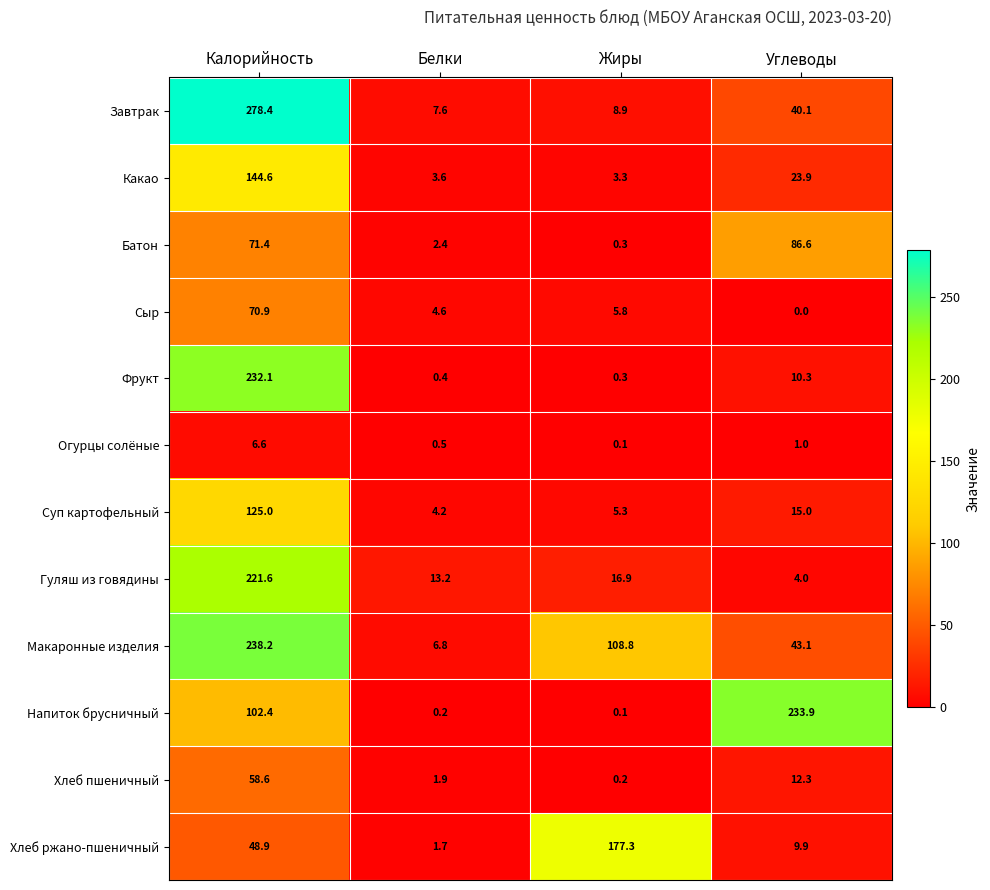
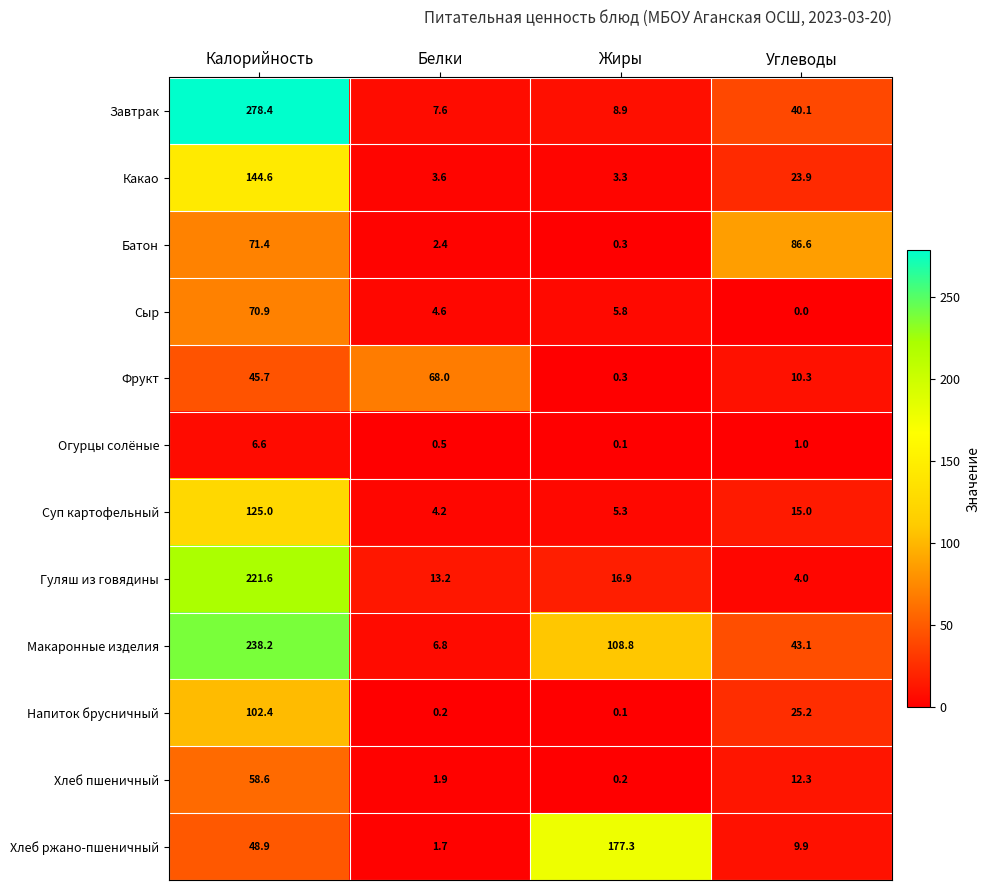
Фрукт, Калорийность: 232.1 -> 45.7
Фрукт, Белки: 0.4 -> 68.0
Напиток брусничный, Углеводы: 233.9 -> 25.2
